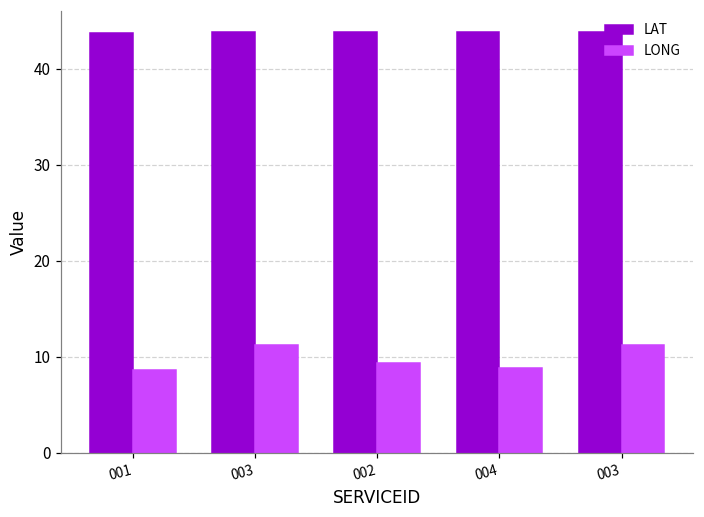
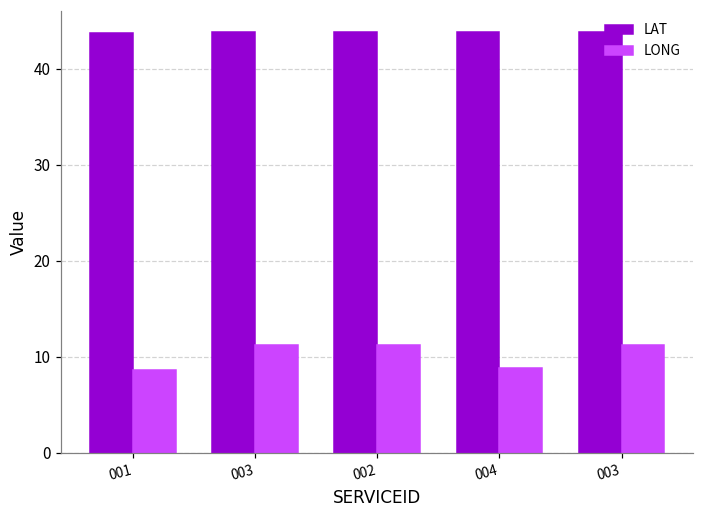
LONG, 002: 9 -> 11
